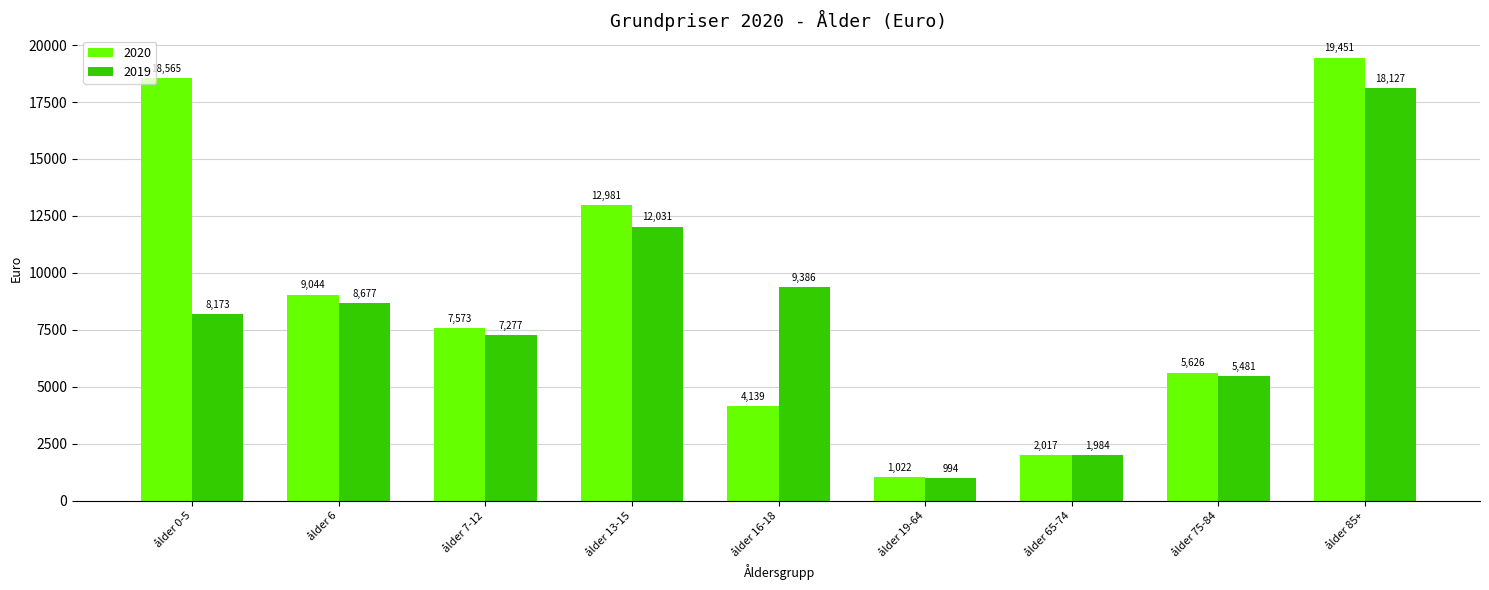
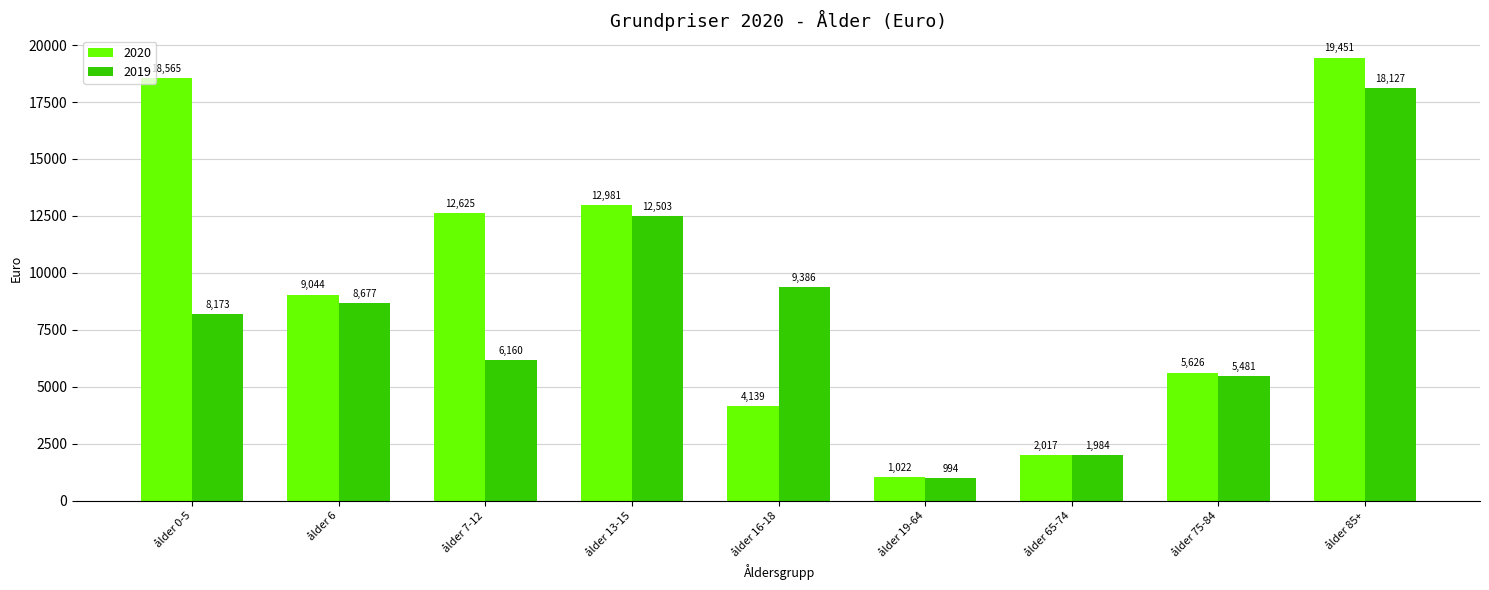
2020, ålder 7-12: 7,573 -> 12,625
2019, ålder 7-12: 7,277 -> 6,160
2019, ålder 13-15: 12,031 -> 12,503
